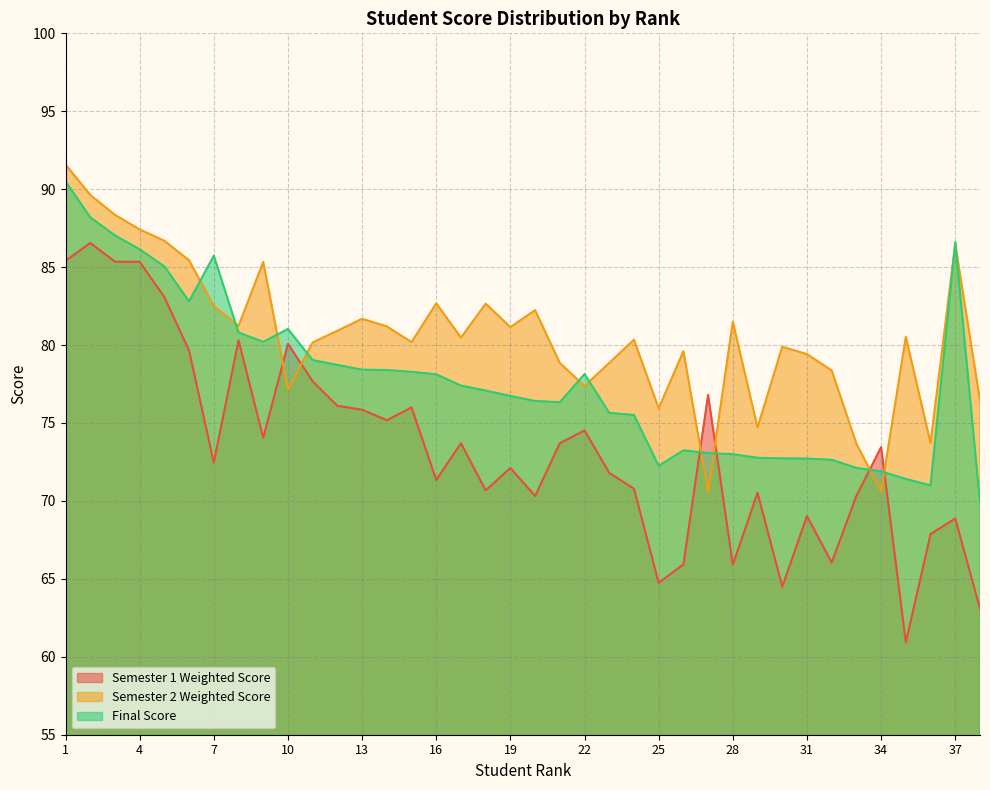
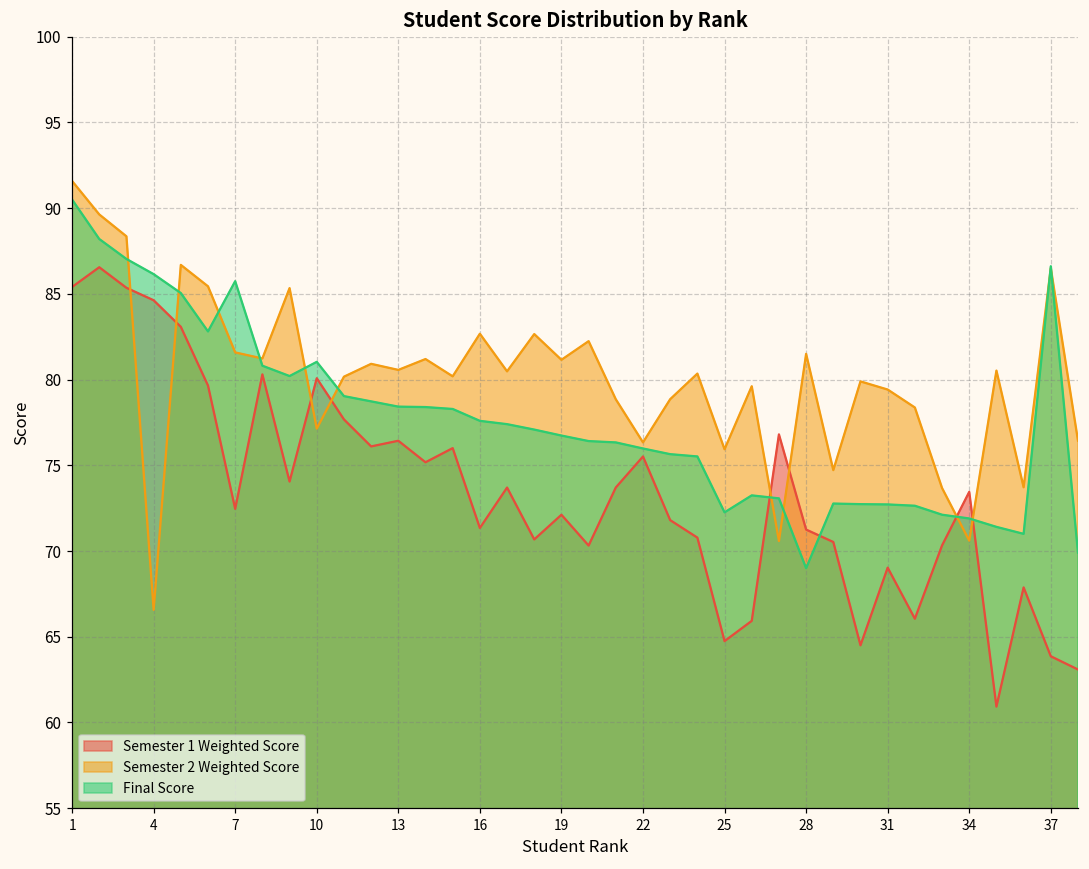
Semester 1 Weighted Score, 4: 85.3 -> 84.6
Semester 2 Weighted Score, 4: 87.4 -> 66.6
Semester 2 Weighted Score, 7: 82.5 -> 81.6
Semester 1 Weighted Score, 13: 75.9 -> 76.4
Semester 2 Weighted Score, 13: 81.7 -> 80.6
Final Score, 16: 78.1 -> 77.6
Semester 1 Weighted Score, 22: 74.5 -> 75.5
Semester 2 Weighted Score, 22: 77.4 -> 76.3
Final Score, 22: 78.1 -> 76.0
Semester 1 Weighted Score, 28: 65.9 -> 71.3
Final Score, 28: 73 -> 69
Semester 1 Weighted Score, 37: 68.9 -> 63.9
